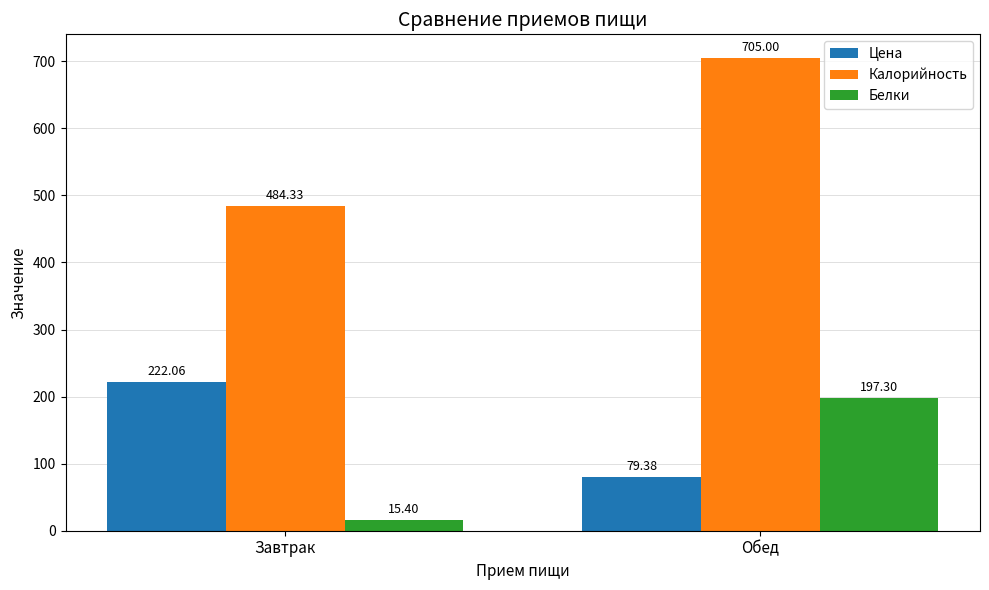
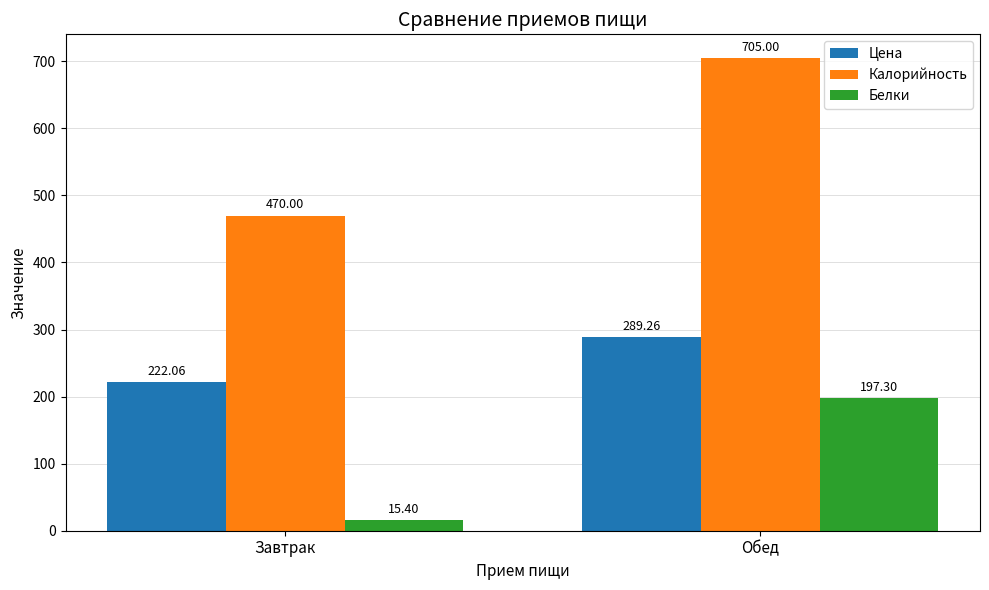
Калорийность, Завтрак: 484.33 -> 470.00
Цена, Обед: 79.38 -> 289.26
